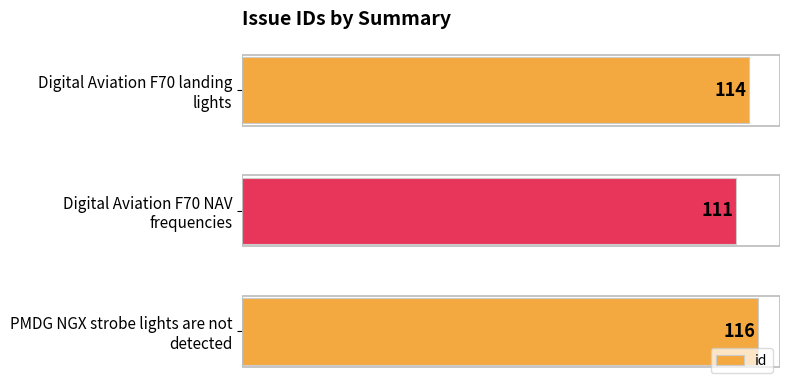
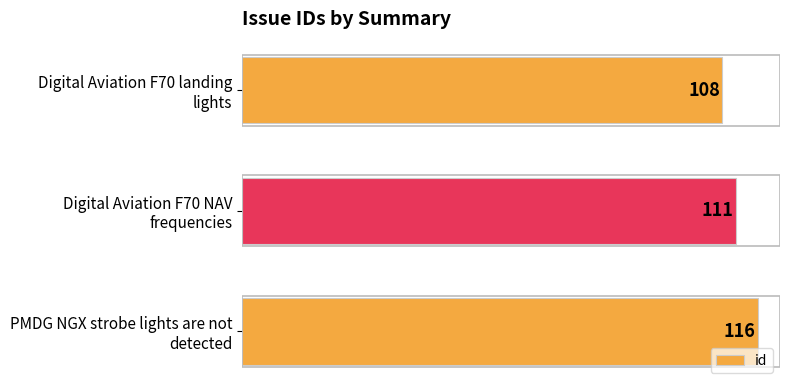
Digital Aviation F70 landing lights: 114 -> 108
